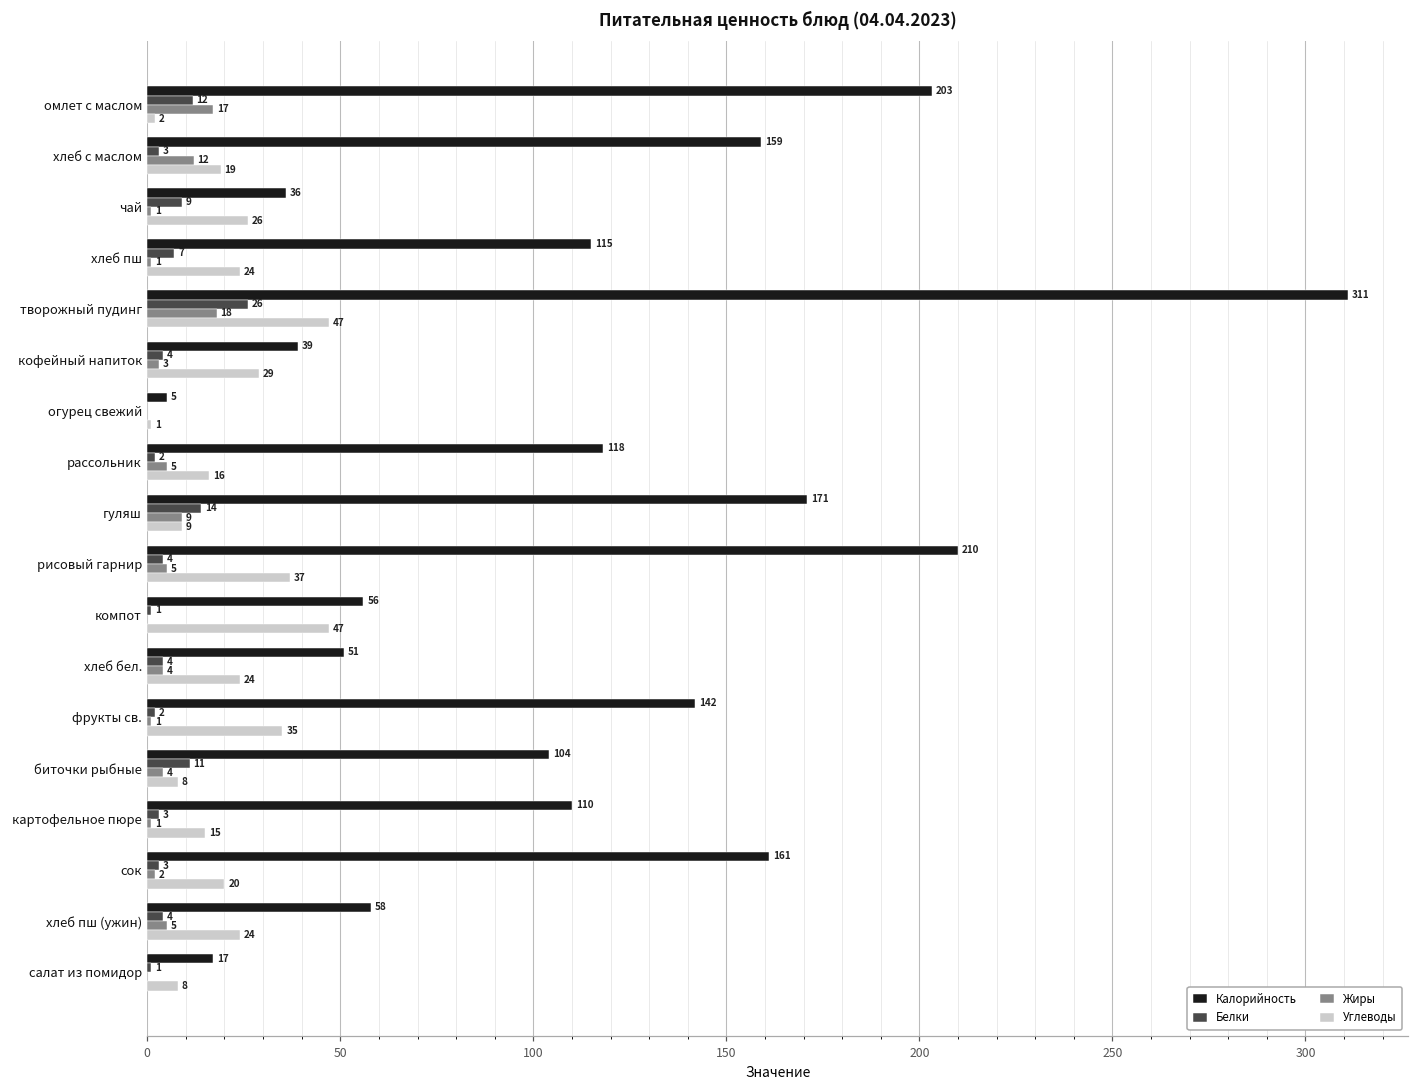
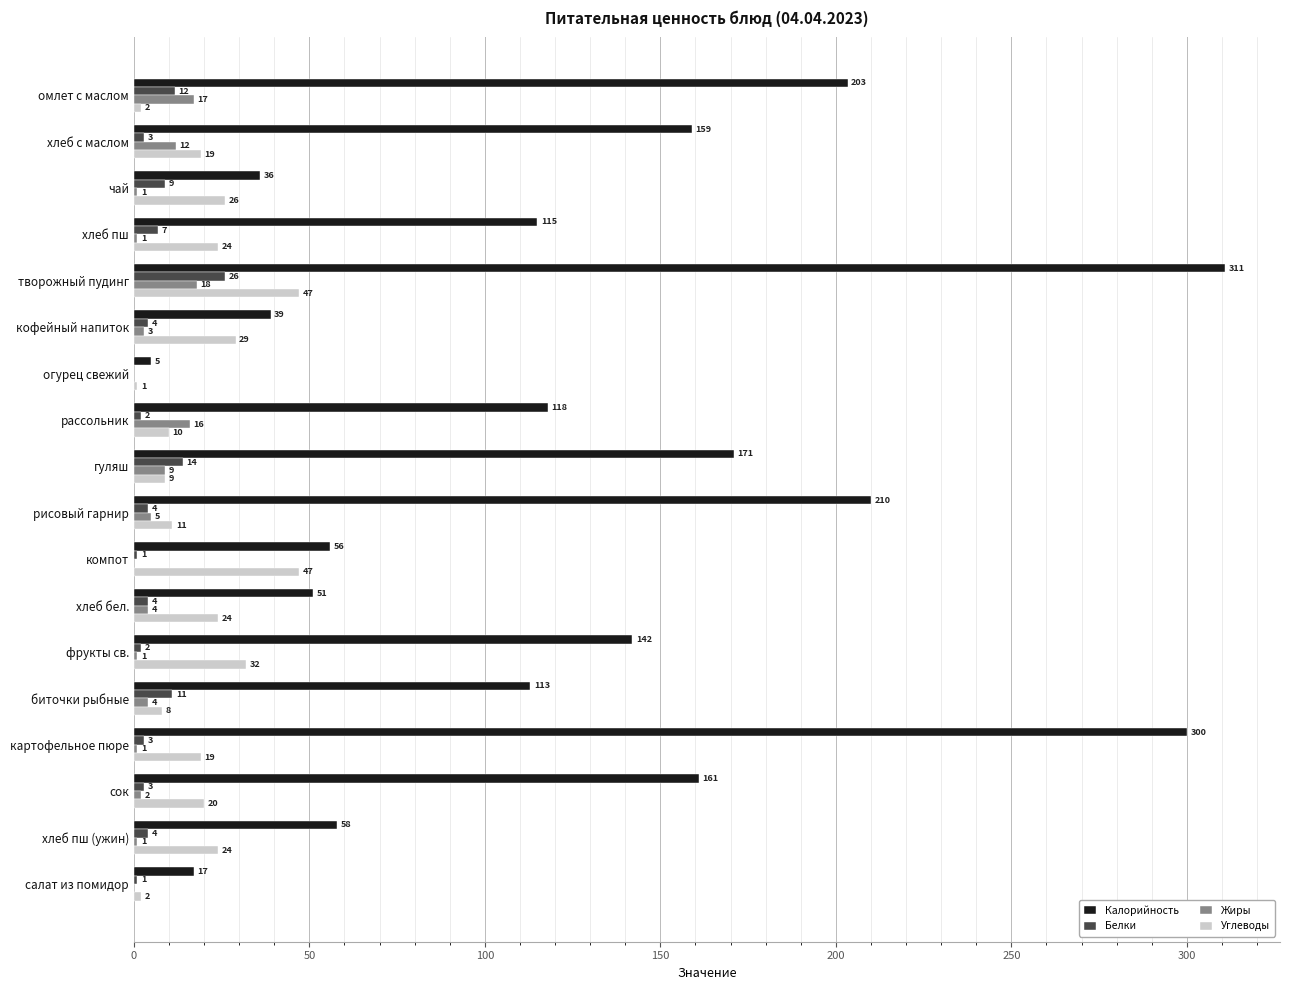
Жиры, рассольник: 5 -> 16
Углеводы, рассольник: 16 -> 10
Углеводы, рисовый гарнир: 37 -> 11
Углеводы, фрукты св.: 35 -> 32
Калорийность, биточки рыбные: 104 -> 113
Калорийность, картофельное пюре: 110 -> 300
Углеводы, картофельное пюре: 15 -> 19
Жиры, хлеб пш (ужин): 5 -> 1
Углеводы, салат из помидор: 8 -> 2
